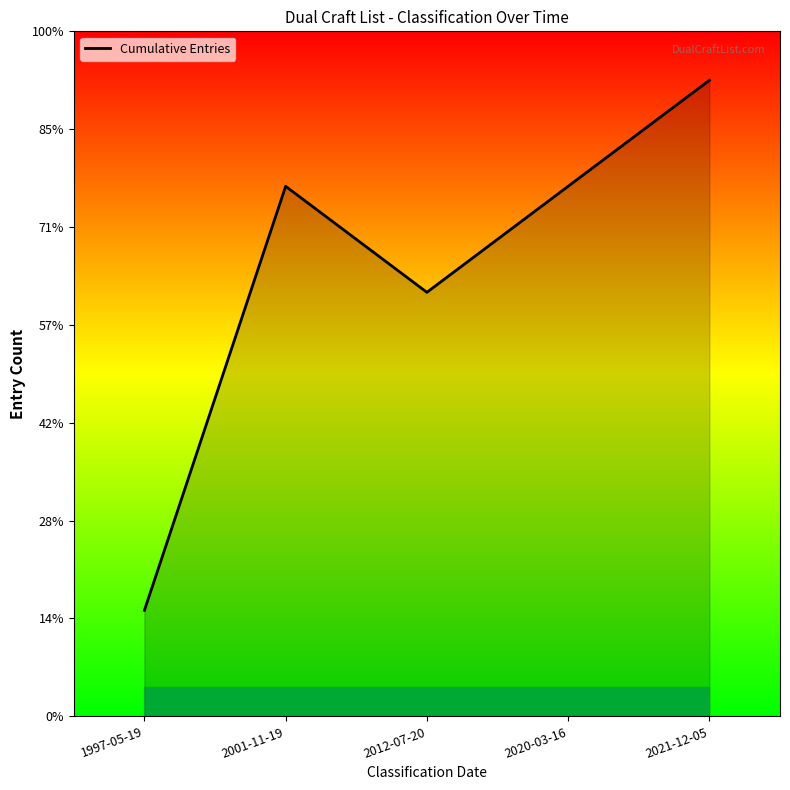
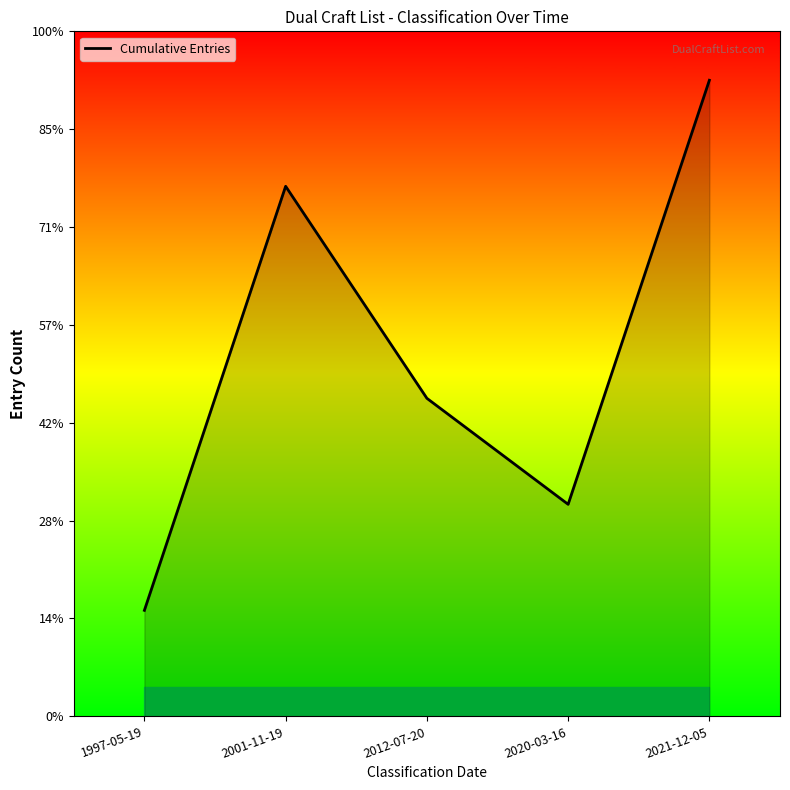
Cumulative Entries, 2012-07-20: 62% -> 46%
Cumulative Entries, 2020-03-16: 77% -> 31%
